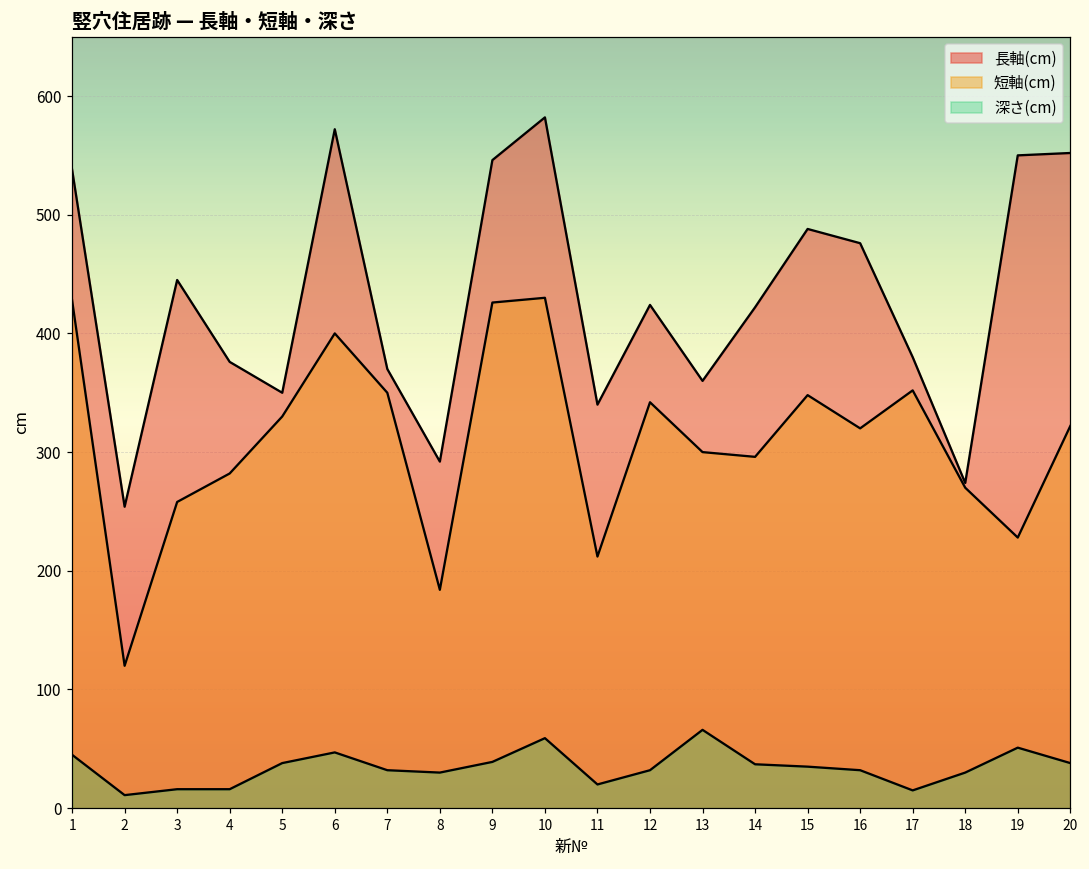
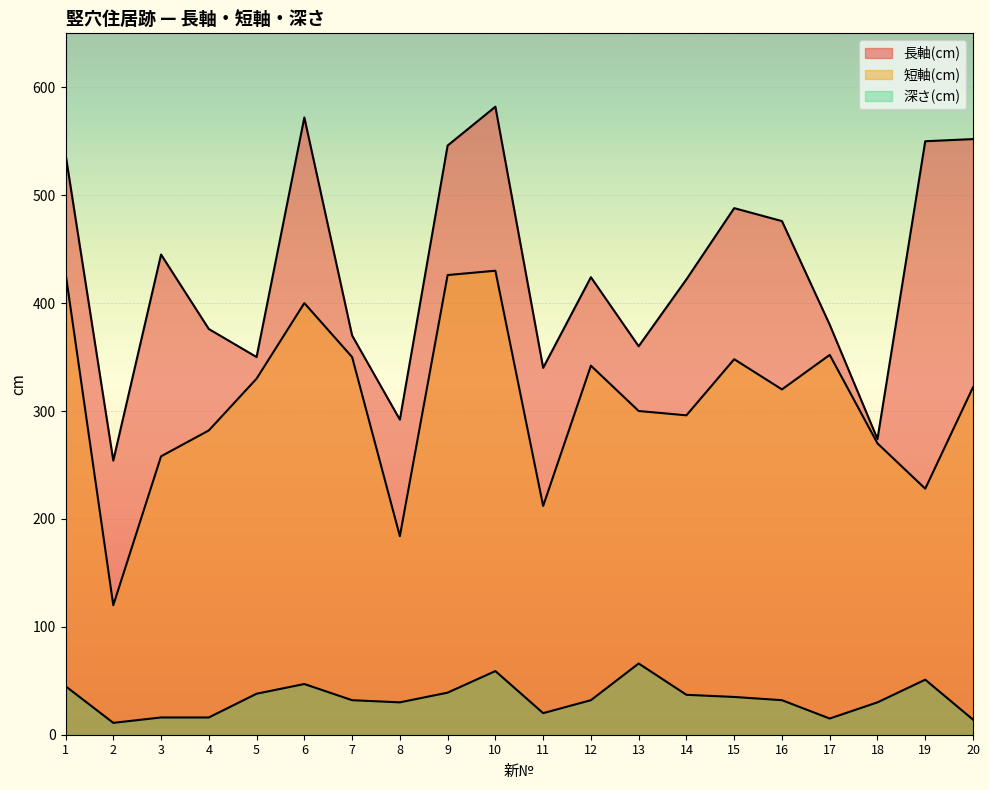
深さ(cm), 20: 38 -> 14
